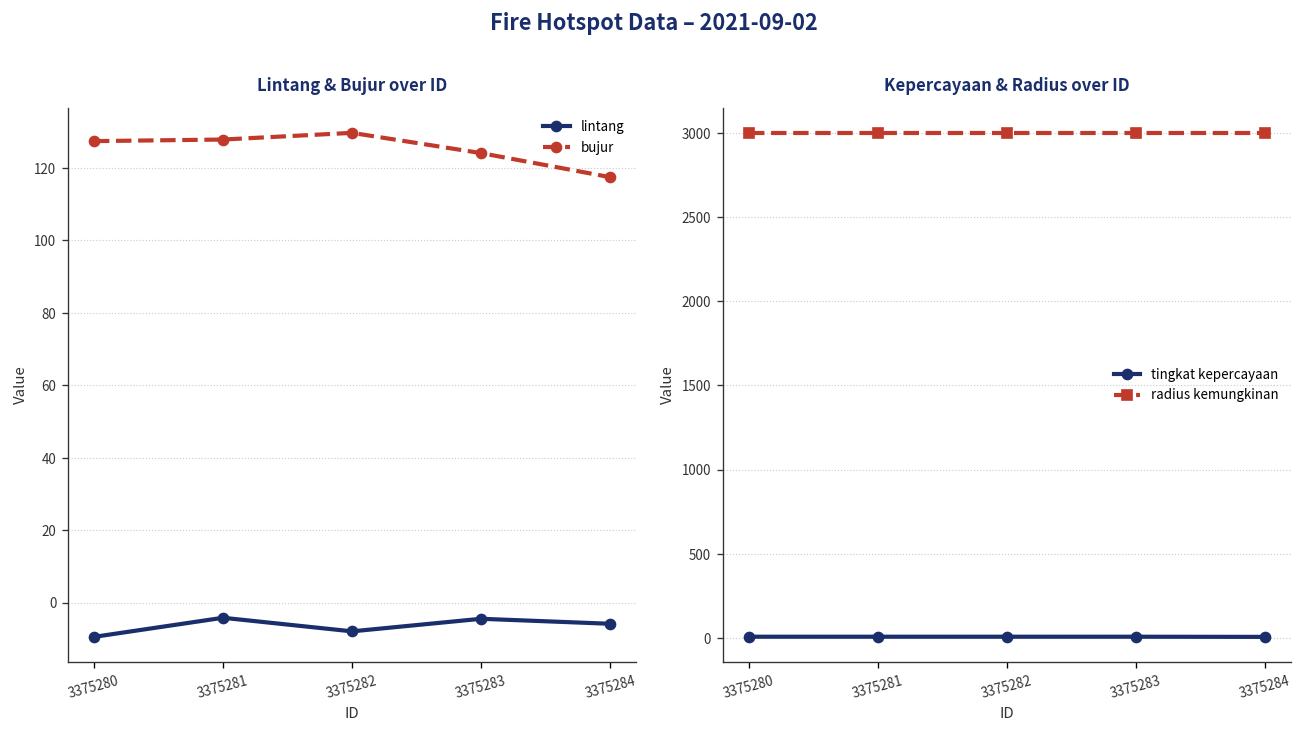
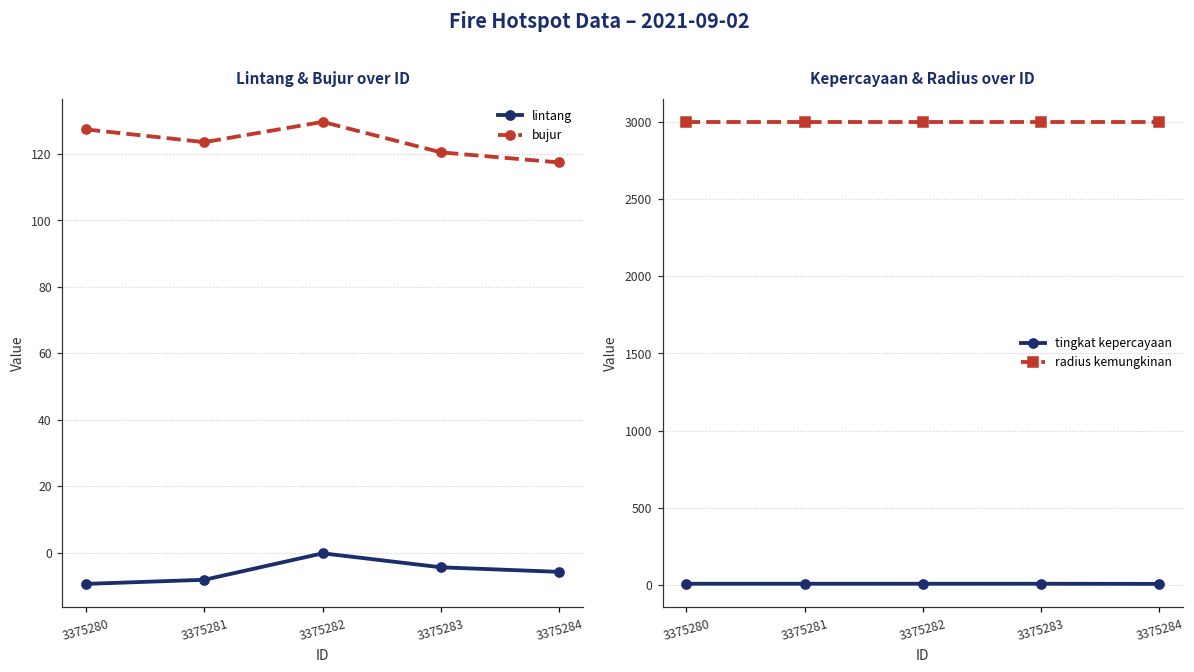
Lintang & Bujur over ID, lintang, 3375281: -4 -> -8
Lintang & Bujur over ID, bujur, 3375281: 128 -> 124
Lintang & Bujur over ID, lintang, 3375282: -8 -> 0
Lintang & Bujur over ID, bujur, 3375283: 124 -> 120
